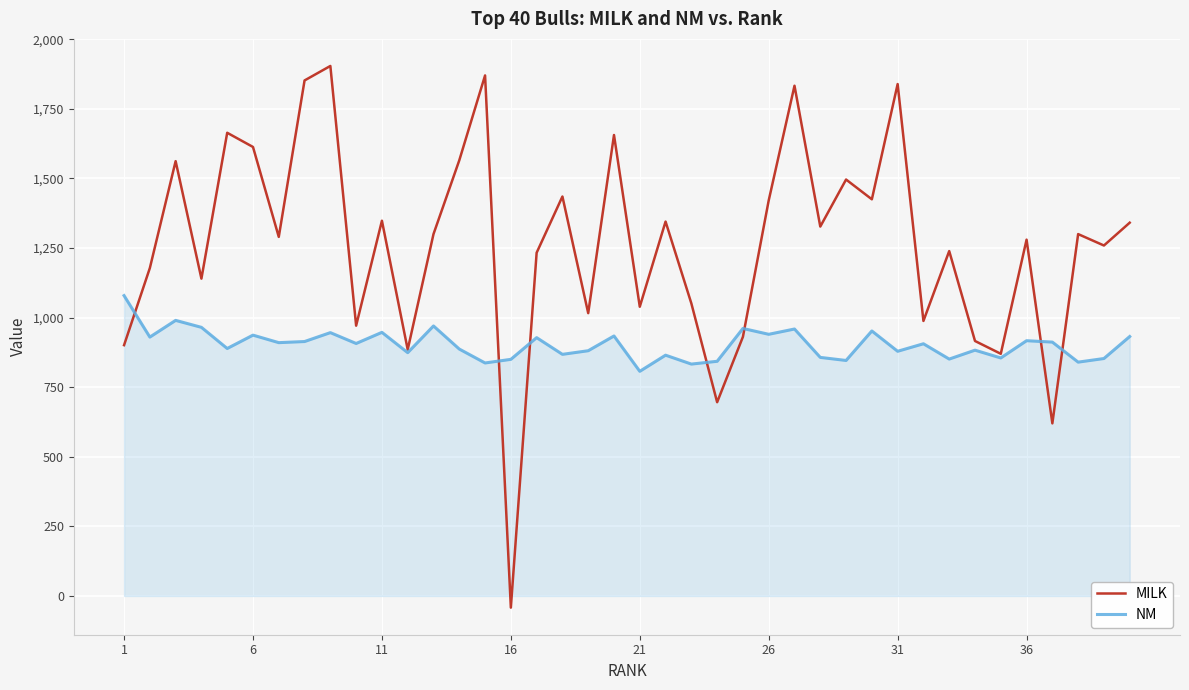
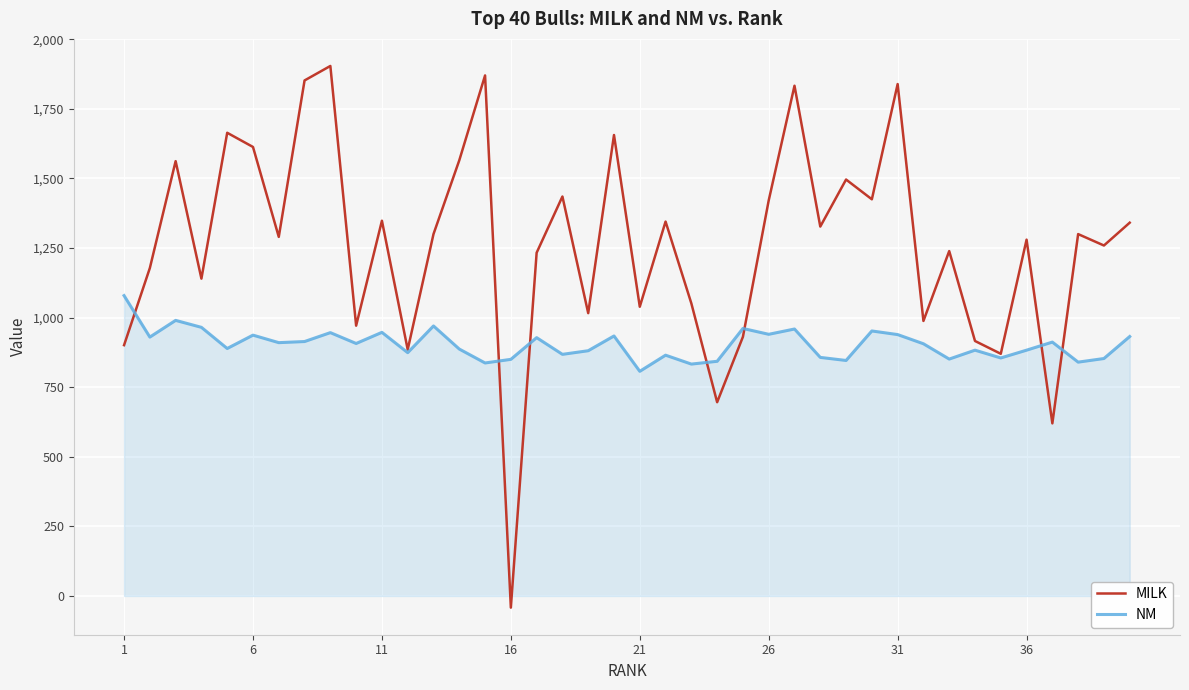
NM, 31: 880 -> 940
NM, 36: 920 -> 880
